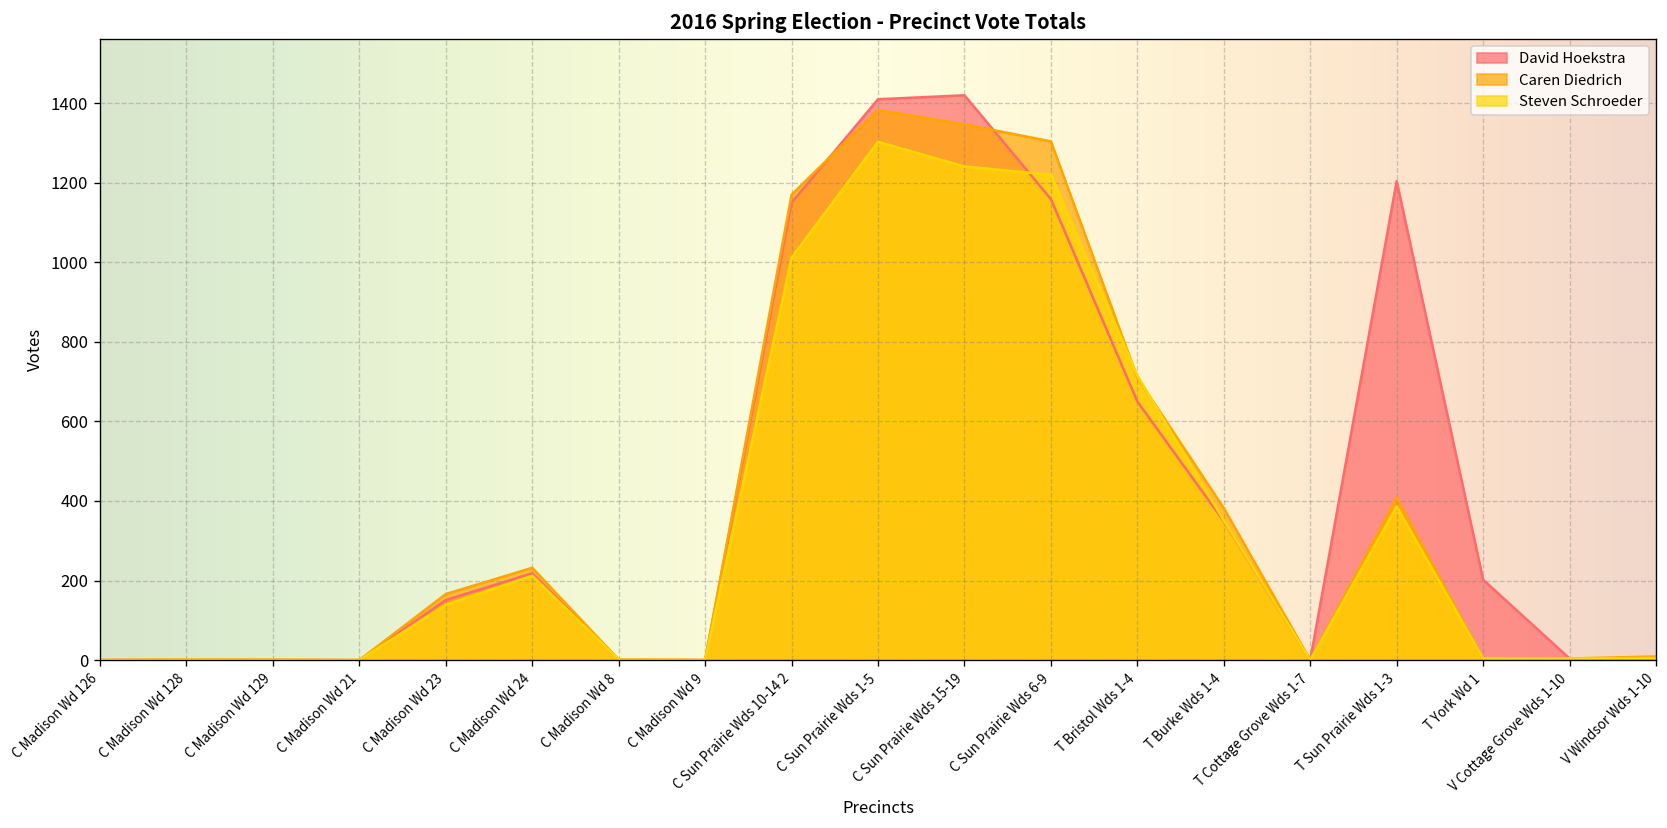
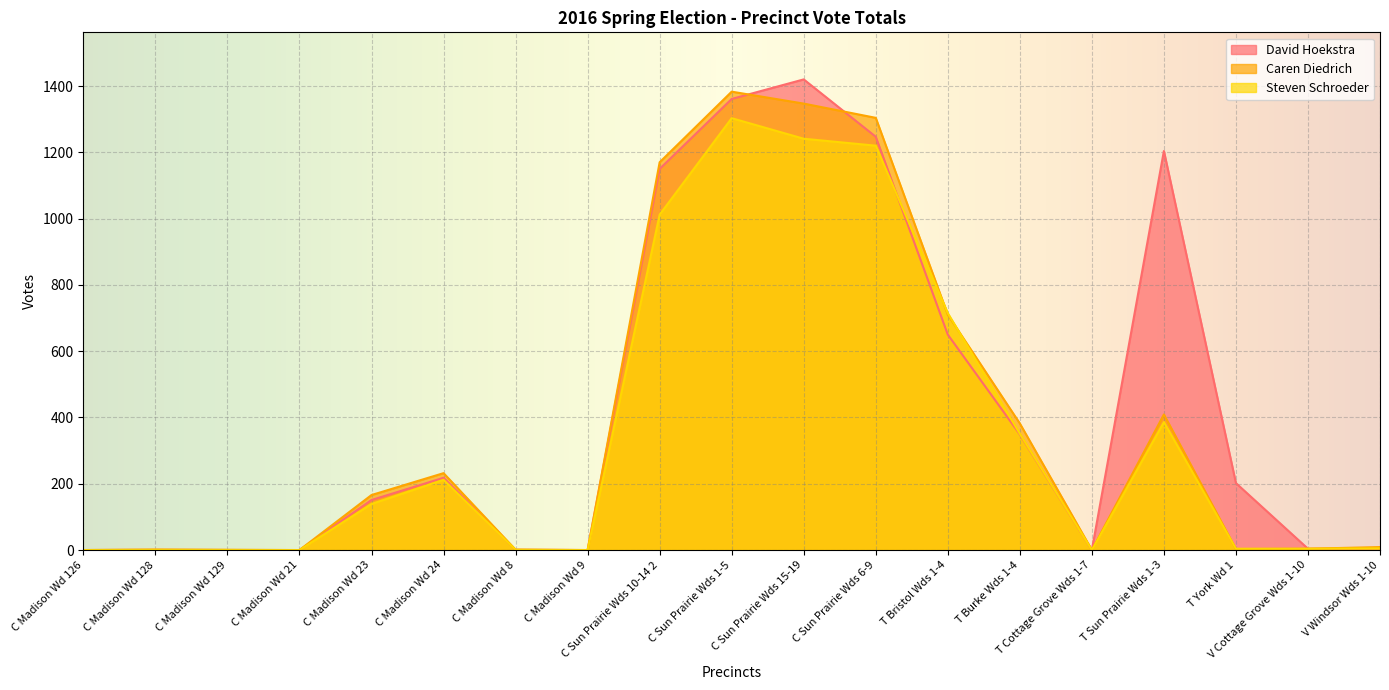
David Hoekstra, C Sun Prairie Wds 1-5: 1410 -> 1360
David Hoekstra, C Sun Prairie Wds 6-9: 1160 -> 1250
